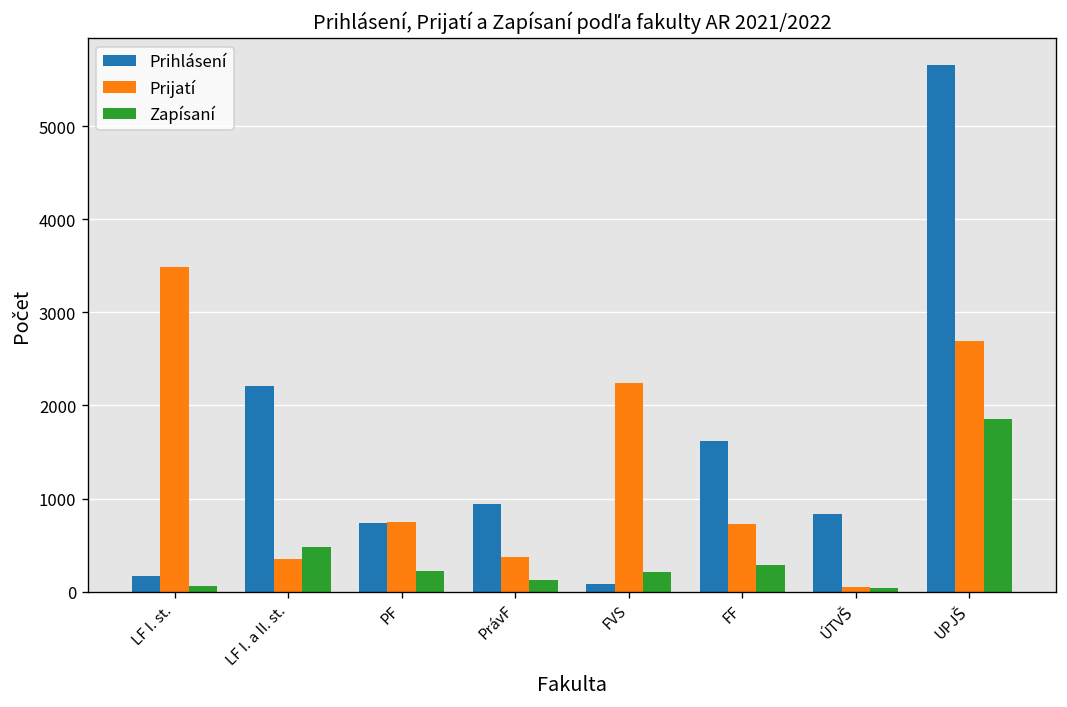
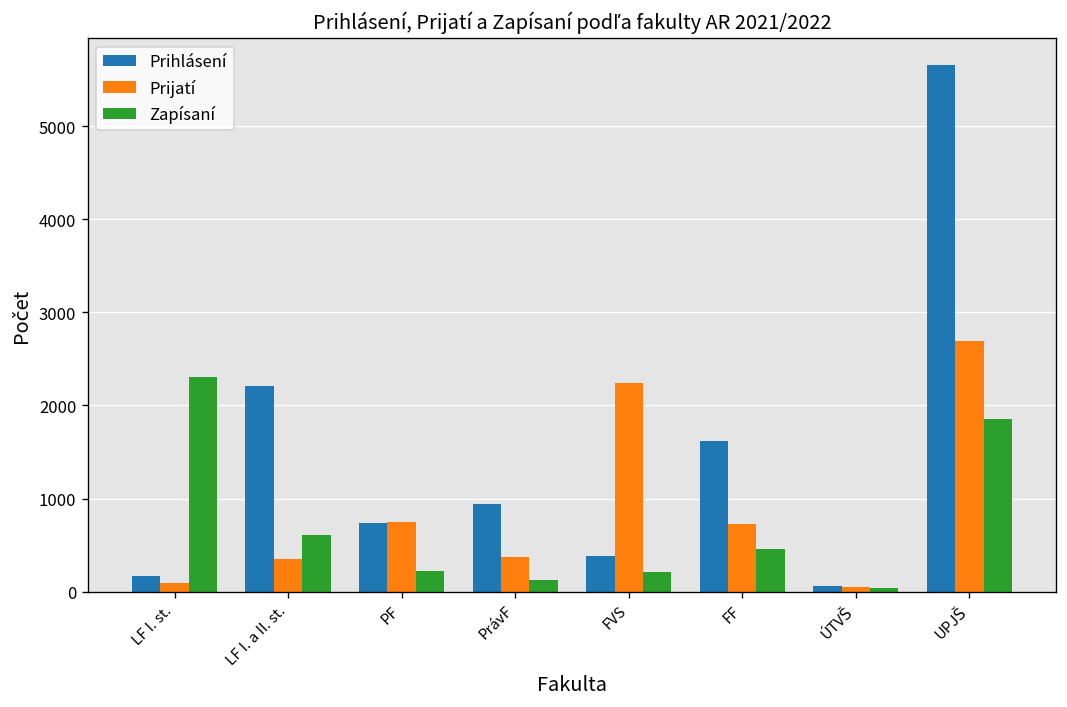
Prijatí, LF I. st.: 3500 -> 100
Zapísaní, LF I. st.: 100 -> 2300
Zapísaní, LF I. a II. st.: 500 -> 600
Prihlásení, FVS: 100 -> 400
Zapísaní, FF: 300 -> 500
Prihlásení, ÚTVŠ: 800 -> 100
